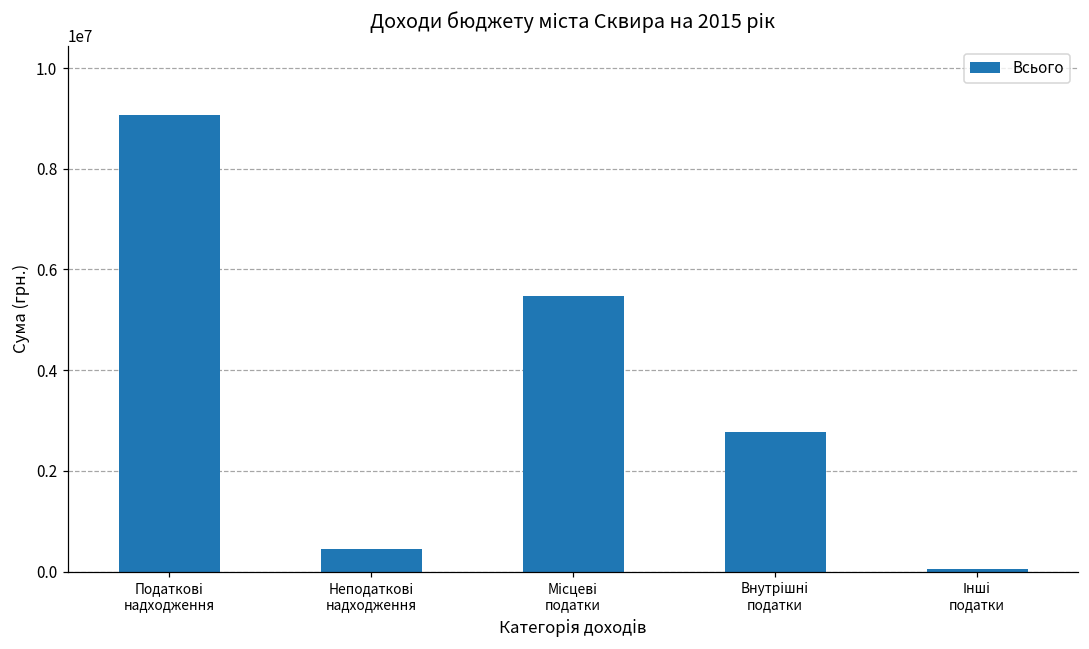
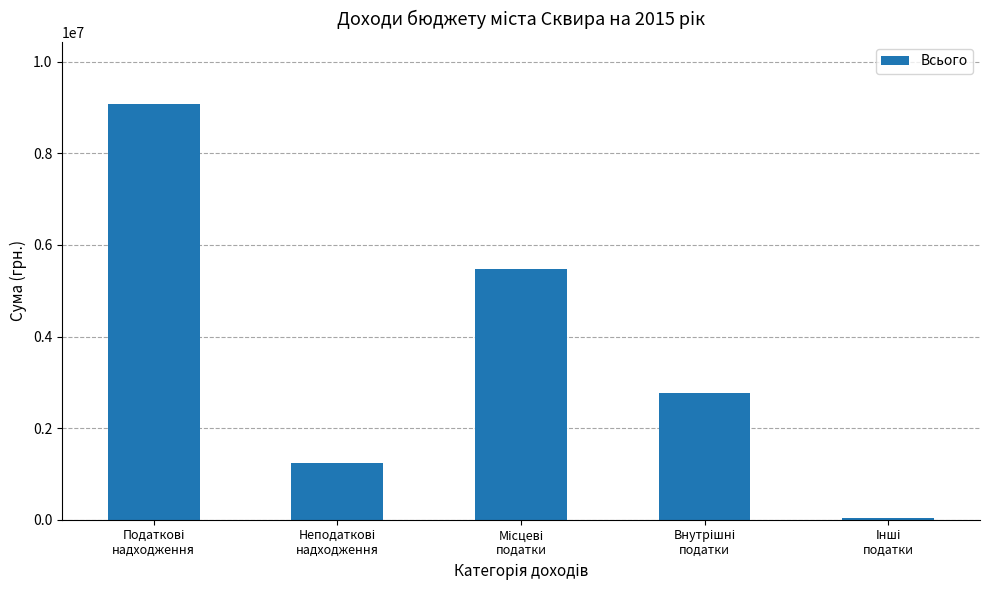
Неподаткові надходження: 500000 -> 1200000
